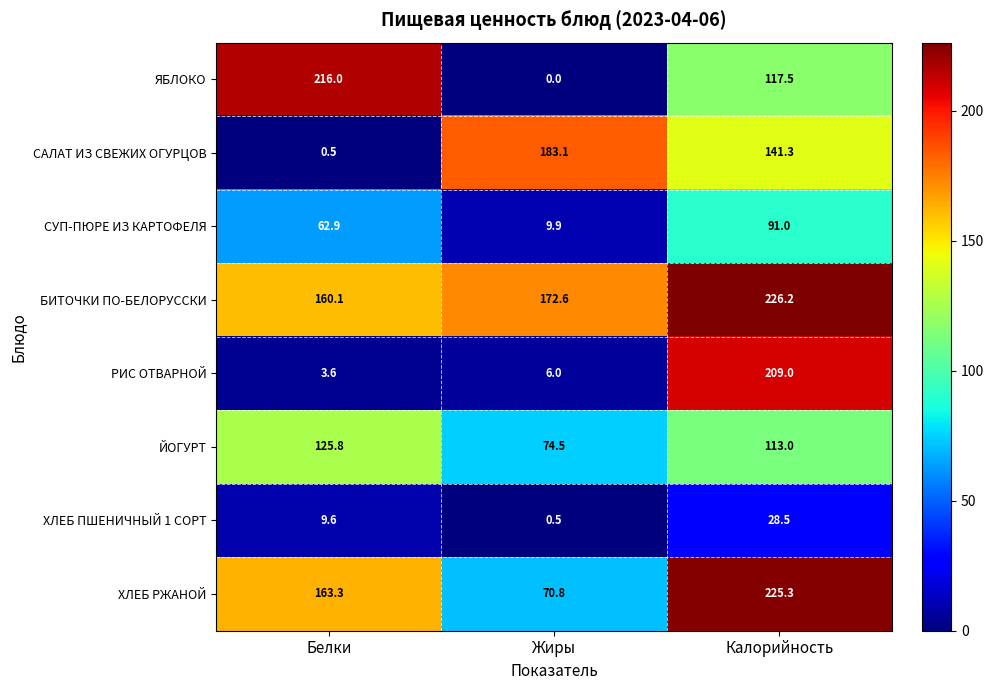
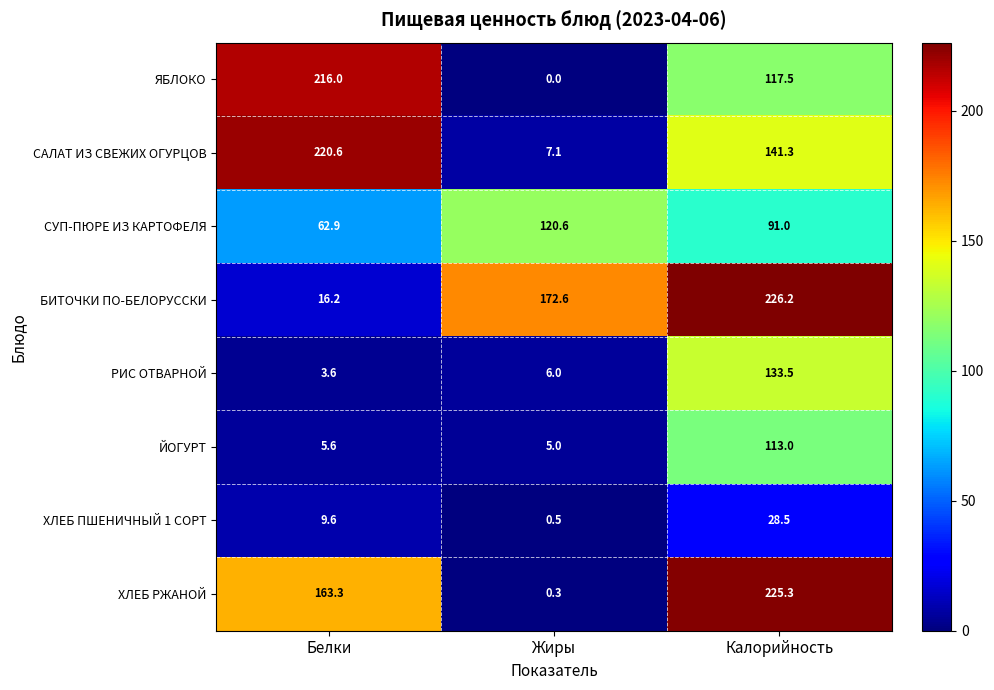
САЛАТ ИЗ СВЕЖИХ ОГУРЦОВ, Белки: 0.5 -> 220.6
САЛАТ ИЗ СВЕЖИХ ОГУРЦОВ, Жиры: 183.1 -> 7.1
СУП-ПЮРЕ ИЗ КАРТОФЕЛЯ, Жиры: 9.9 -> 120.6
БИТОЧКИ ПО-БЕЛОРУССКИ, Белки: 160.1 -> 16.2
РИС ОТВАРНОЙ, Калорийность: 209.0 -> 133.5
ЙОГУРТ, Белки: 125.8 -> 5.6
ЙОГУРТ, Жиры: 74.5 -> 5.0
ХЛЕБ РЖАНОЙ, Жиры: 70.8 -> 0.3
